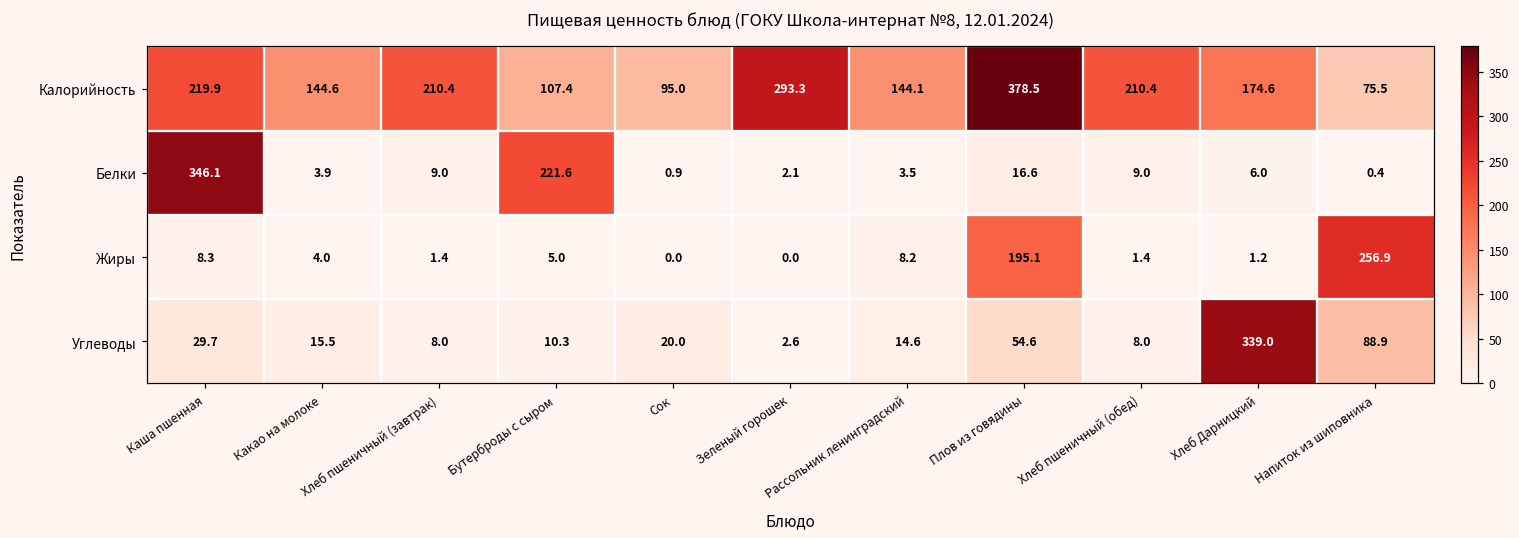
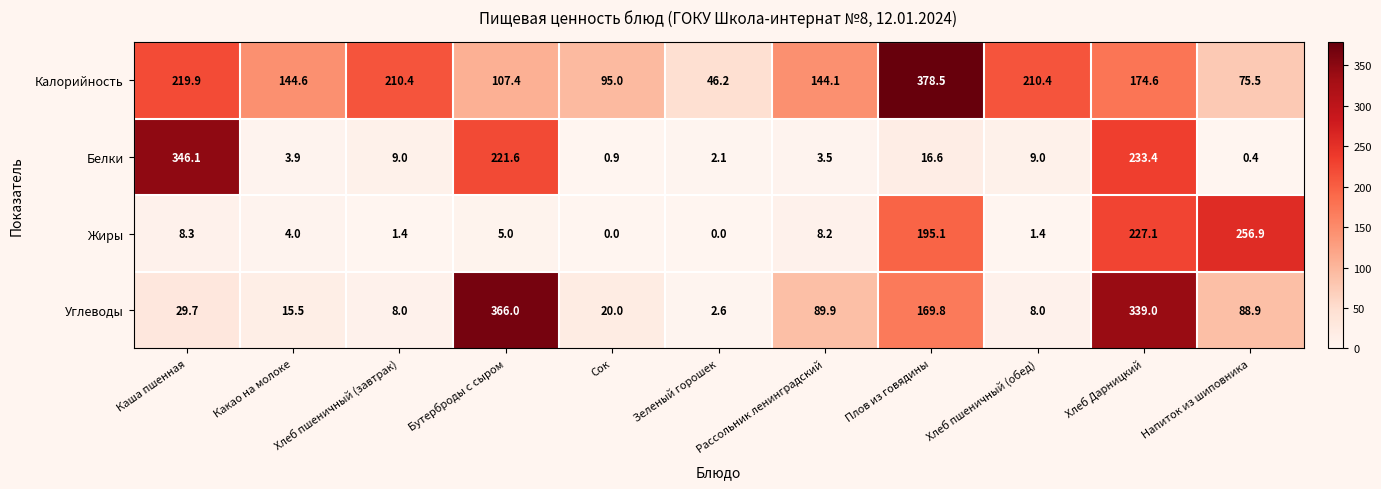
Калорийность, Зеленый горошек: 293.3 -> 46.2
Белки, Хлеб Дарницкий: 6.0 -> 233.4
Жиры, Хлеб Дарницкий: 1.2 -> 227.1
Углеводы, Бутерброды с сыром: 10.3 -> 366.0
Углеводы, Рассольник ленинградский: 14.6 -> 89.9
Углеводы, Плов из говядины: 54.6 -> 169.8
